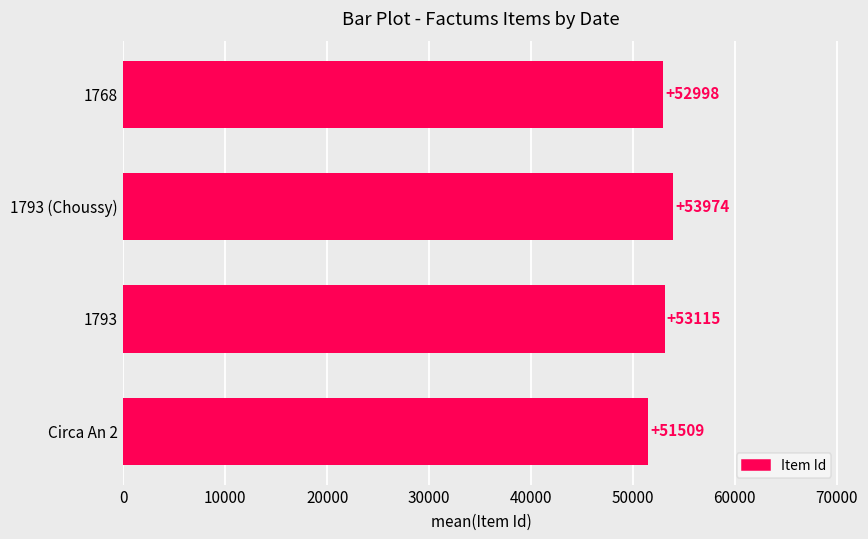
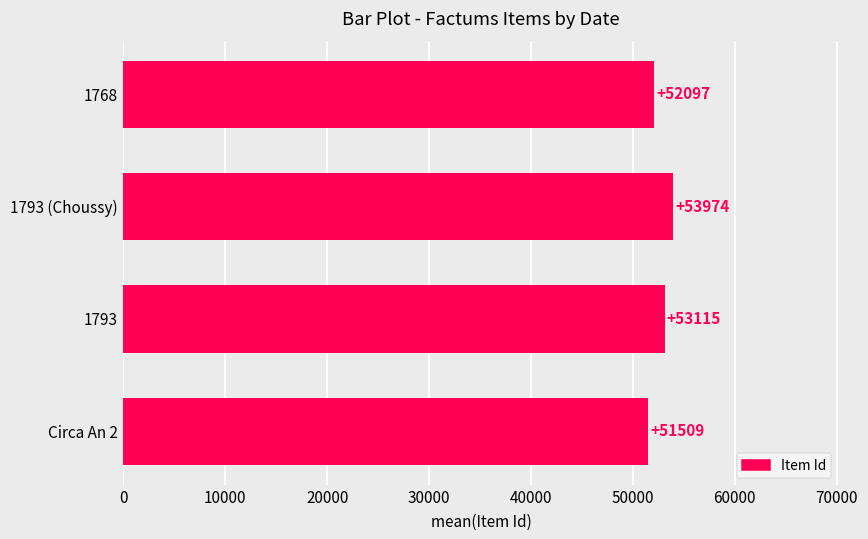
1768: +52998 -> +52097
